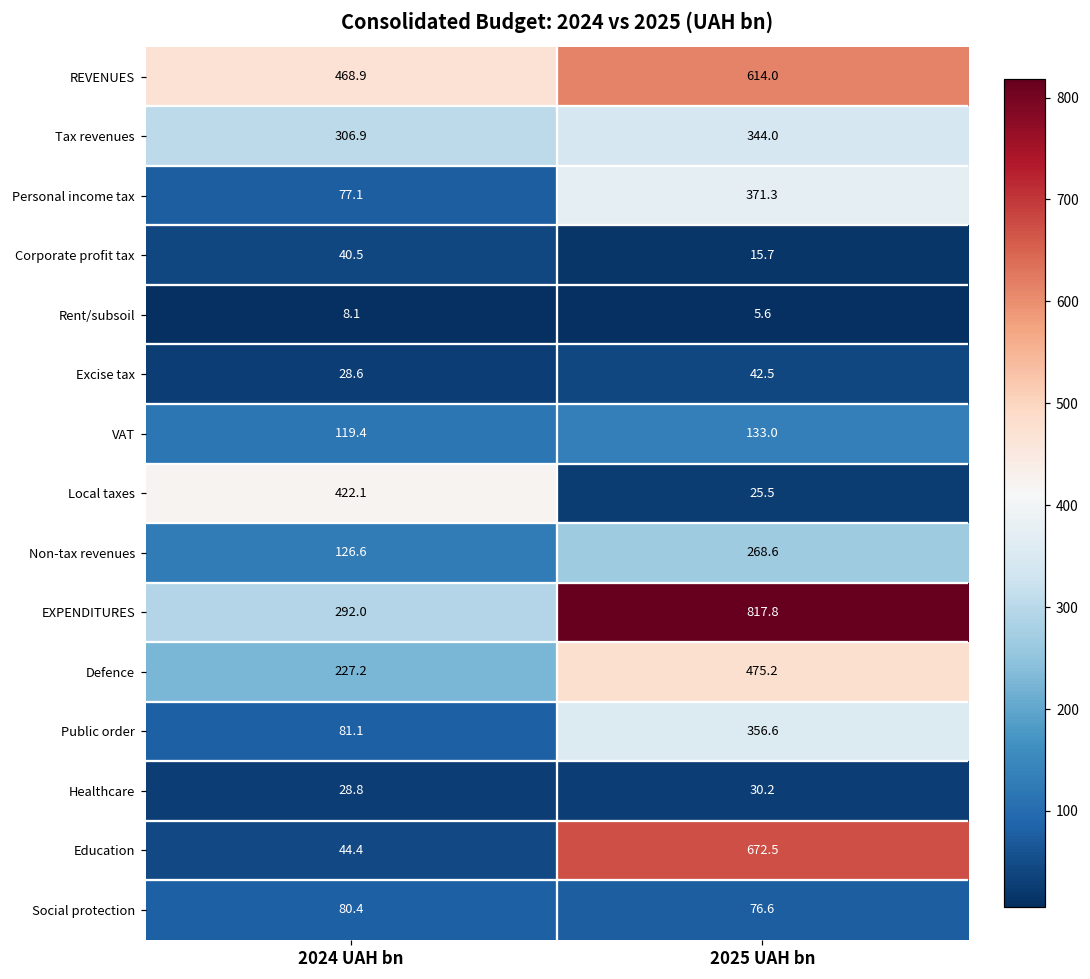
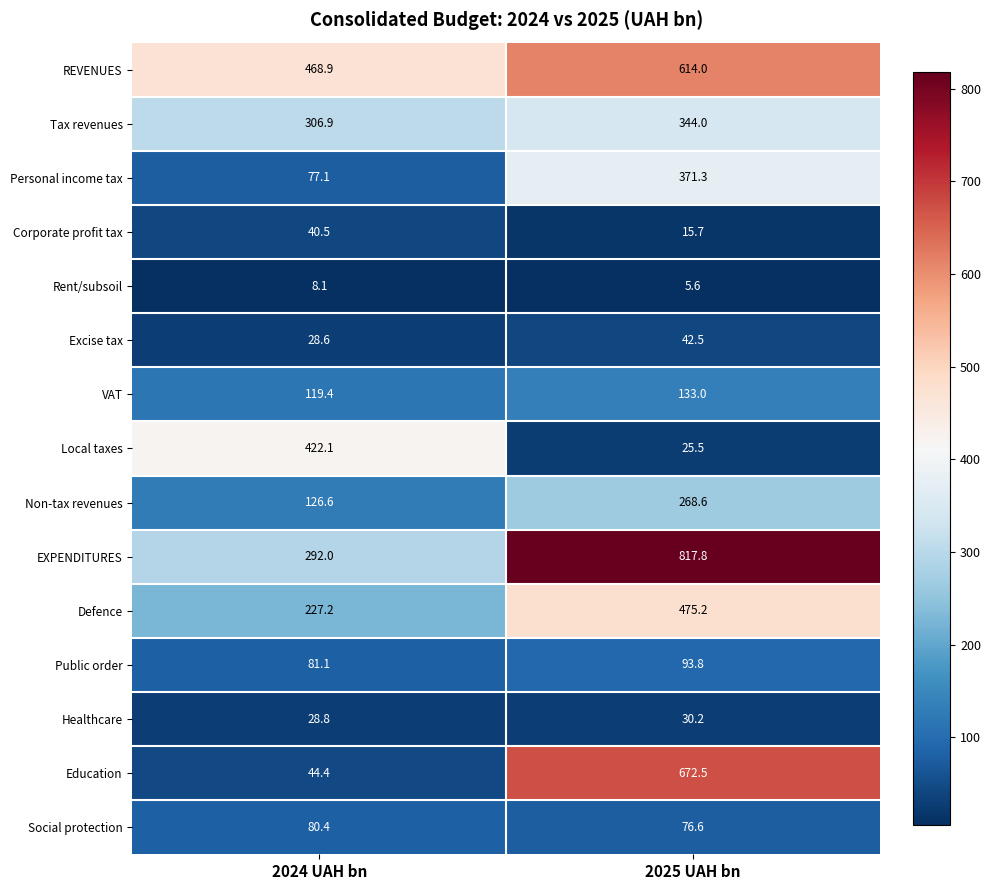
Public order, 2025 UAH bn: 356.6 -> 93.8
